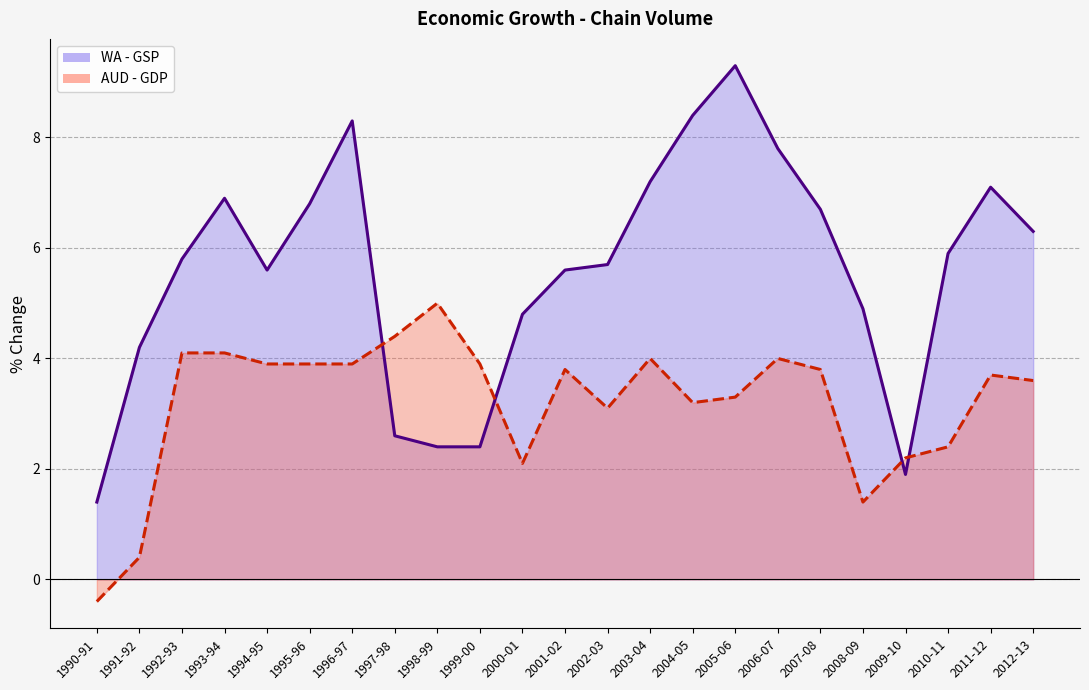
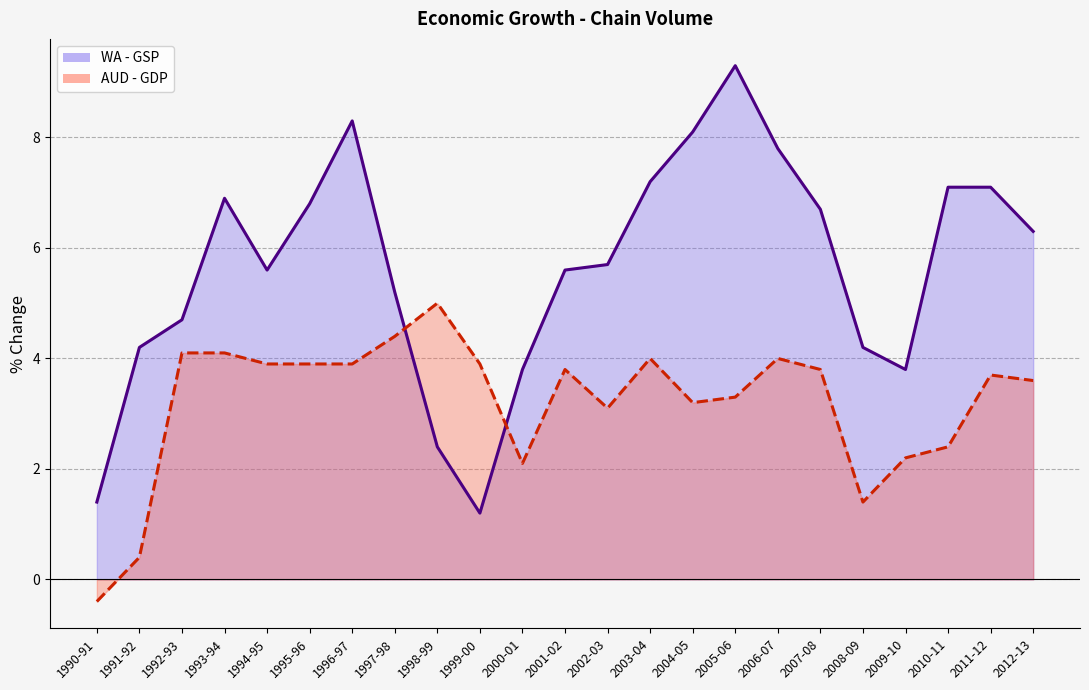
WA - GSP, 1992-93: 5.8 -> 4.7
WA - GSP, 1997-98: 2.6 -> 5.2
WA - GSP, 1999-00: 2.4 -> 1.2
WA - GSP, 2000-01: 4.8 -> 3.8
WA - GSP, 2004-05: 8.4 -> 8.1
WA - GSP, 2008-09: 4.9 -> 4.2
WA - GSP, 2009-10: 1.9 -> 3.8
WA - GSP, 2010-11: 5.9 -> 7.1
